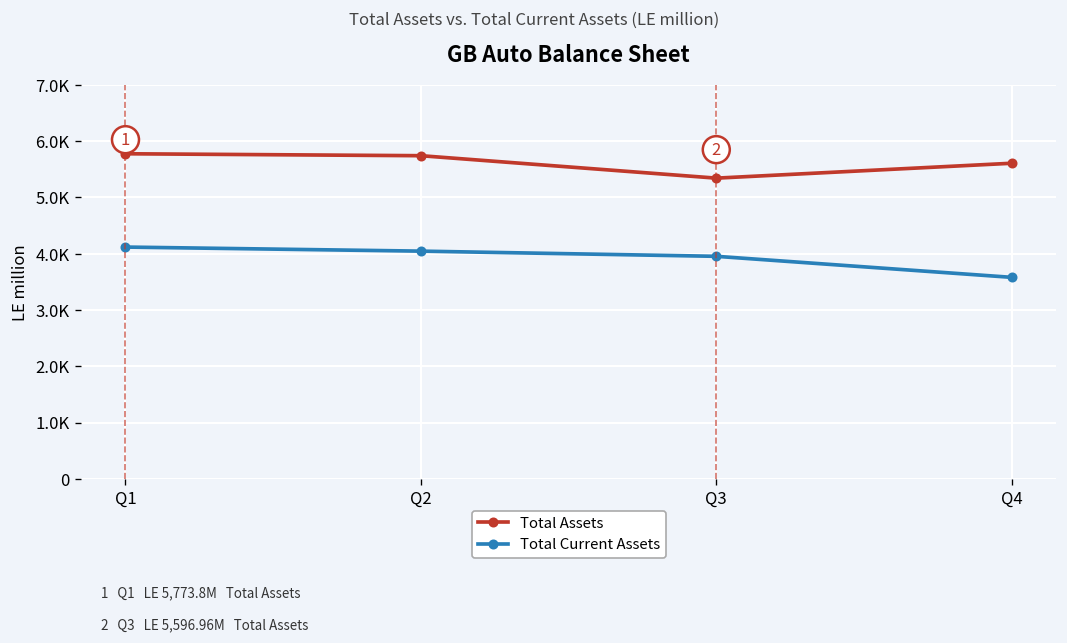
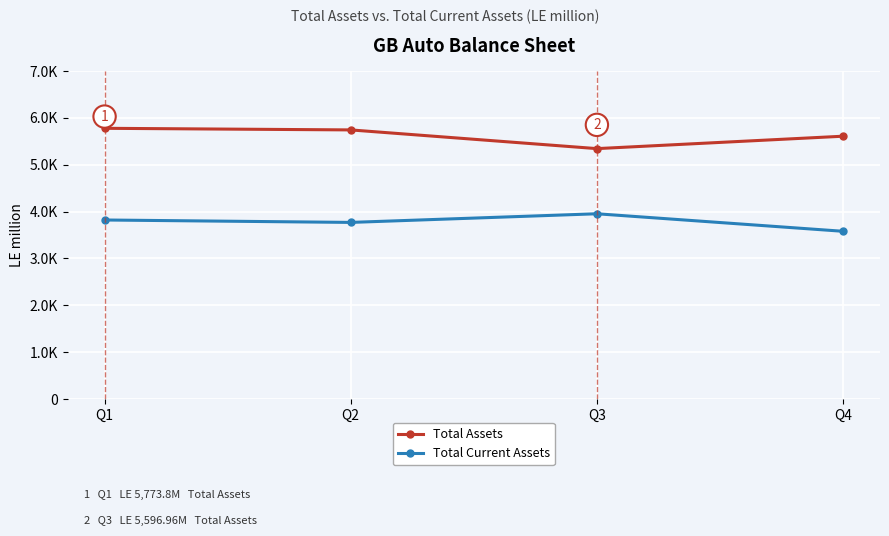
Total Current Assets, Q1: 4100 -> 3800
Total Current Assets, Q2: 4000 -> 3800
